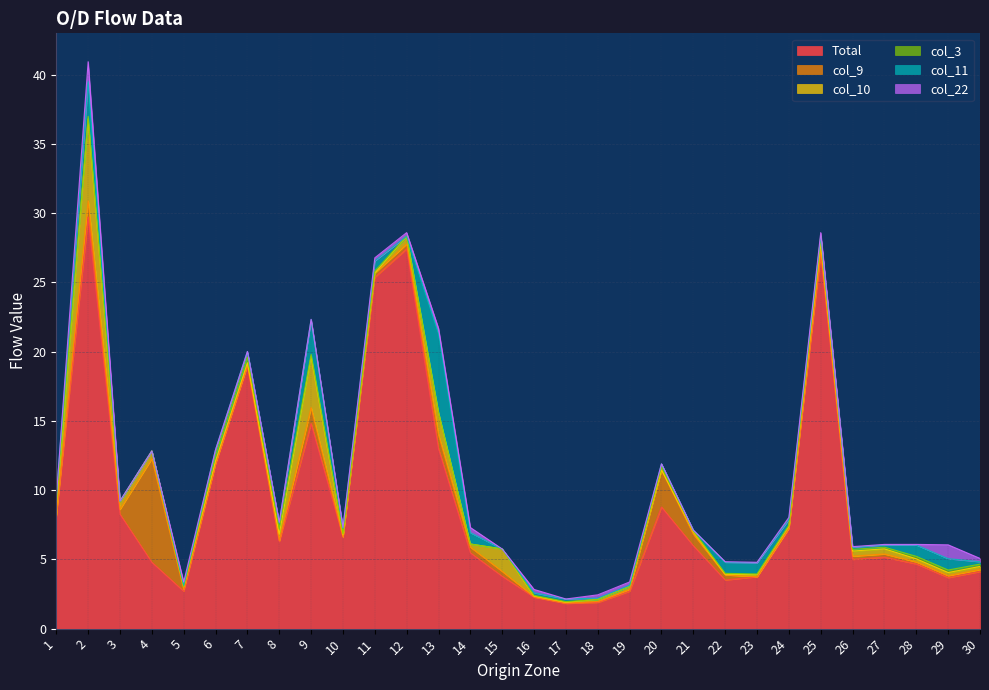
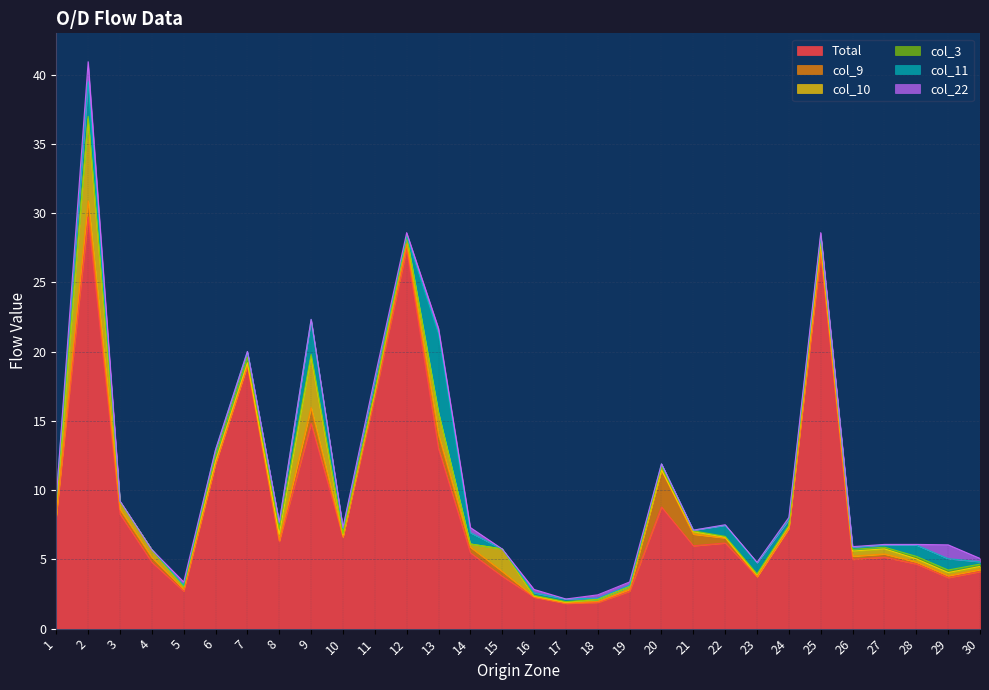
col_9, 4: 7.5 -> 0.3
Total, 11: 25.4 -> 16.7
Total, 22: 3.5 -> 6.2
